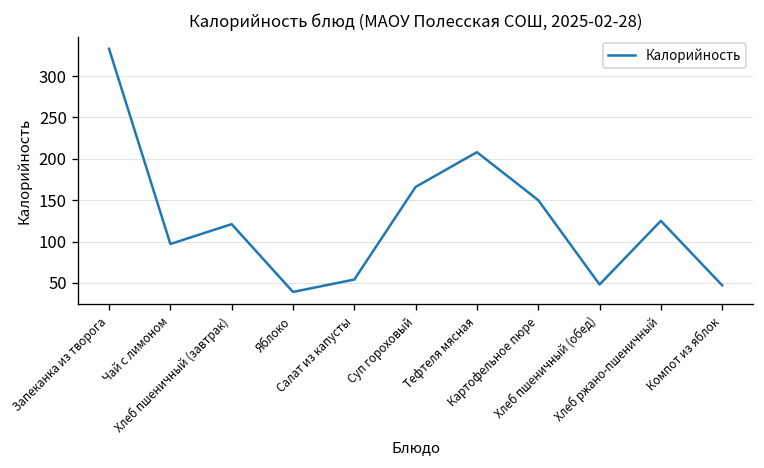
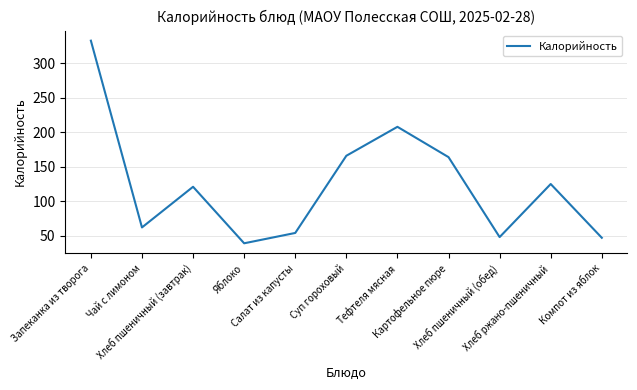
Чай с лимоном: 100 -> 60
Картофельное пюре: 150 -> 160
